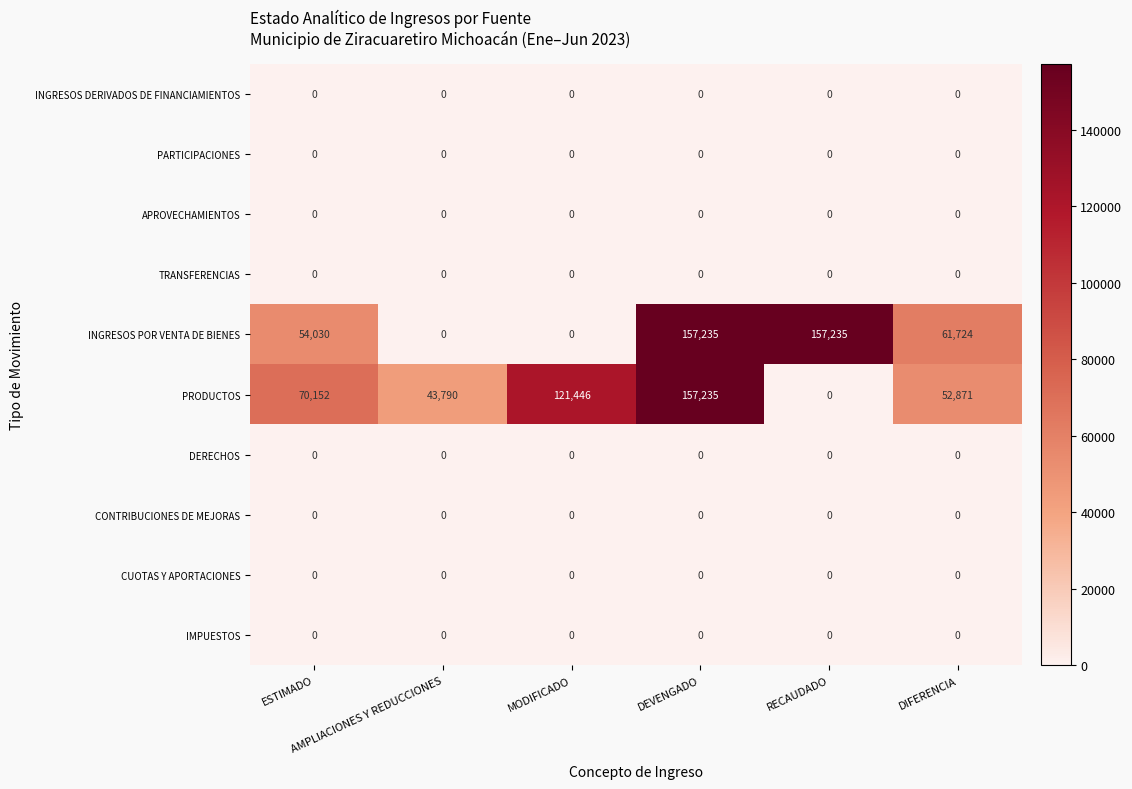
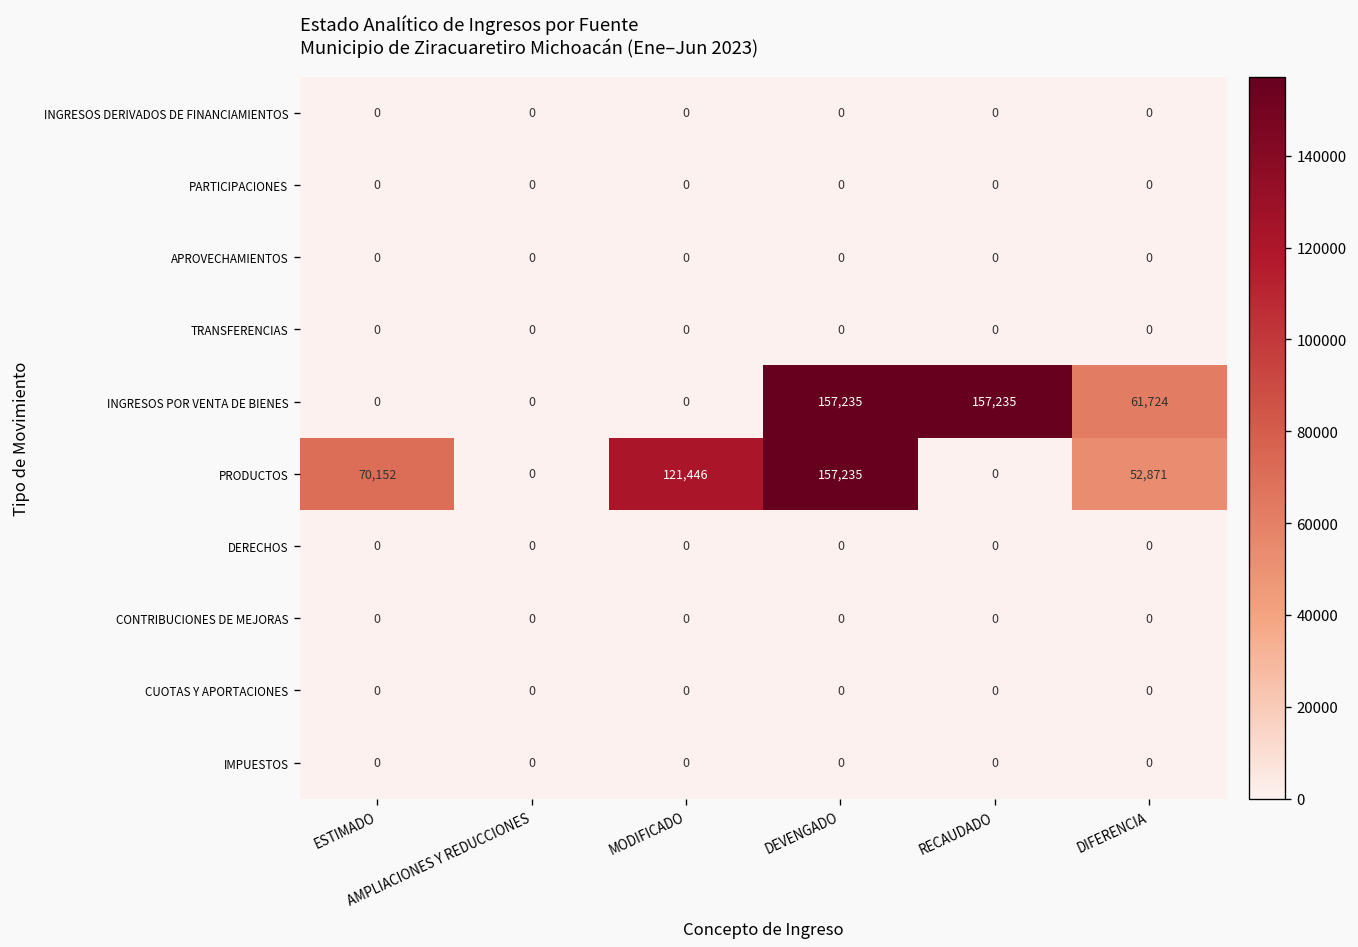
INGRESOS POR VENTA DE BIENES, ESTIMADO: 54,030 -> 0
PRODUCTOS, AMPLIACIONES Y REDUCCIONES: 43,790 -> 0
